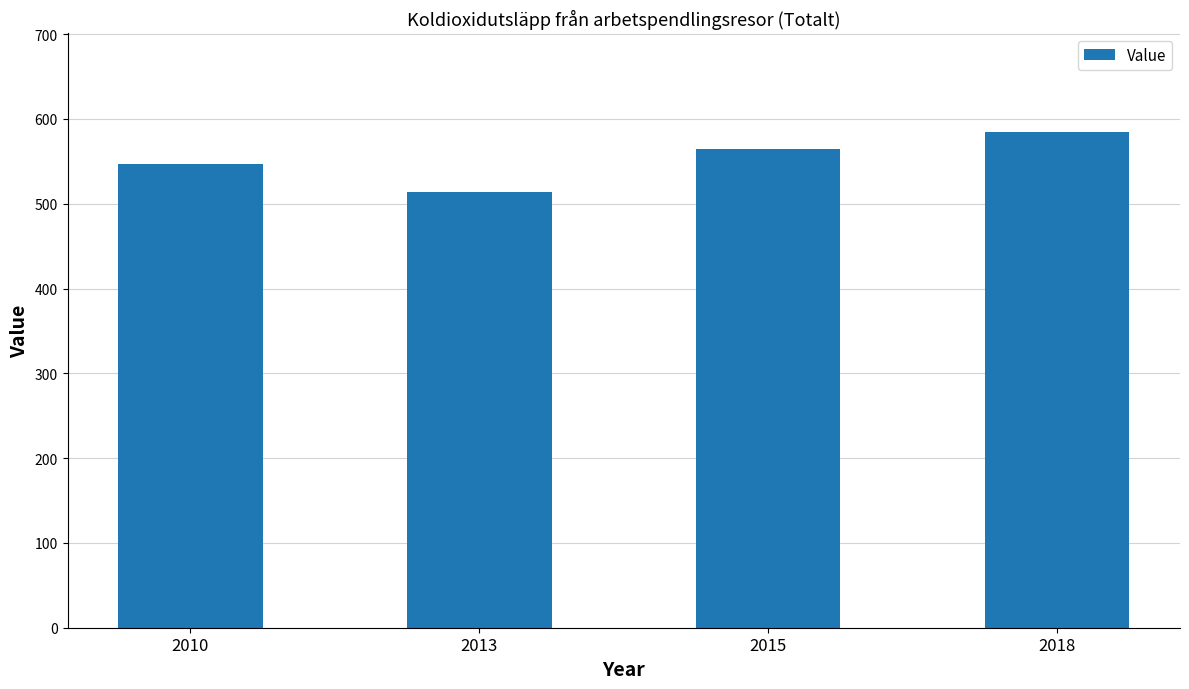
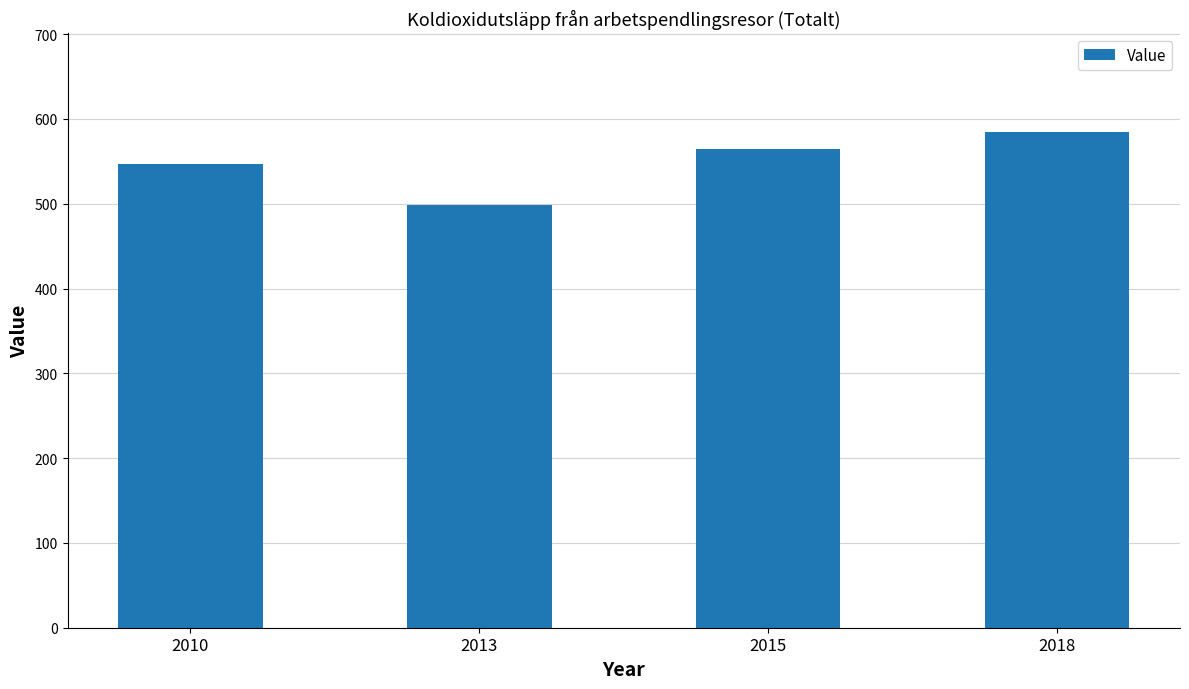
2013: 510 -> 500
